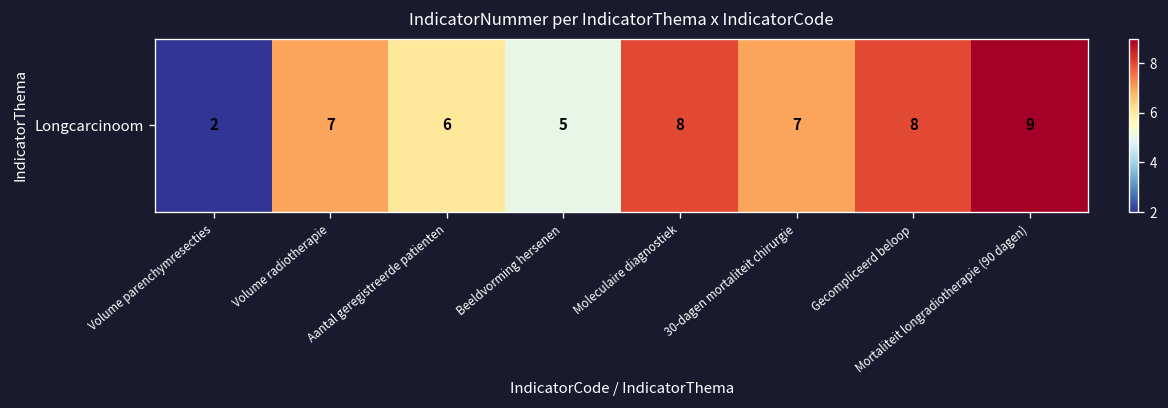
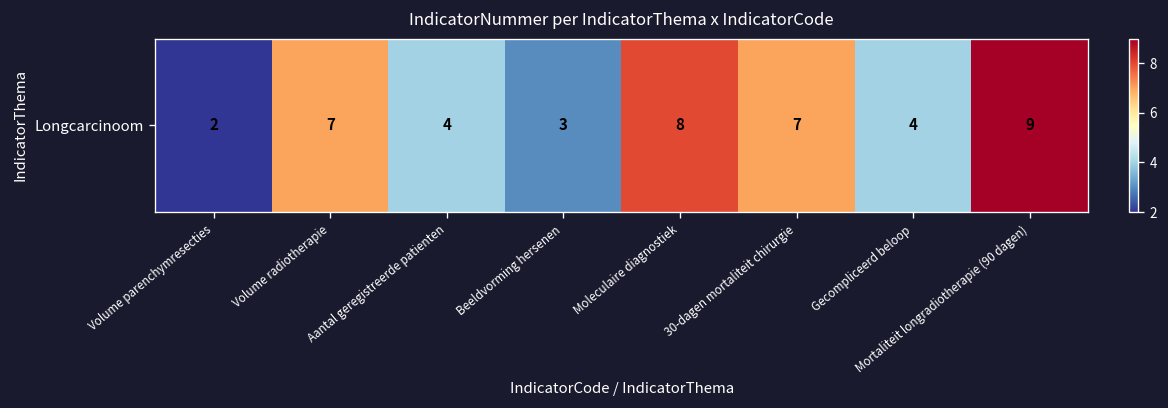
Longcarcinoom, Aantal geregistreerde patienten: 6 -> 4
Longcarcinoom, Beeldvorming hersenen: 5 -> 3
Longcarcinoom, Gecompliceerd beloop: 8 -> 4
